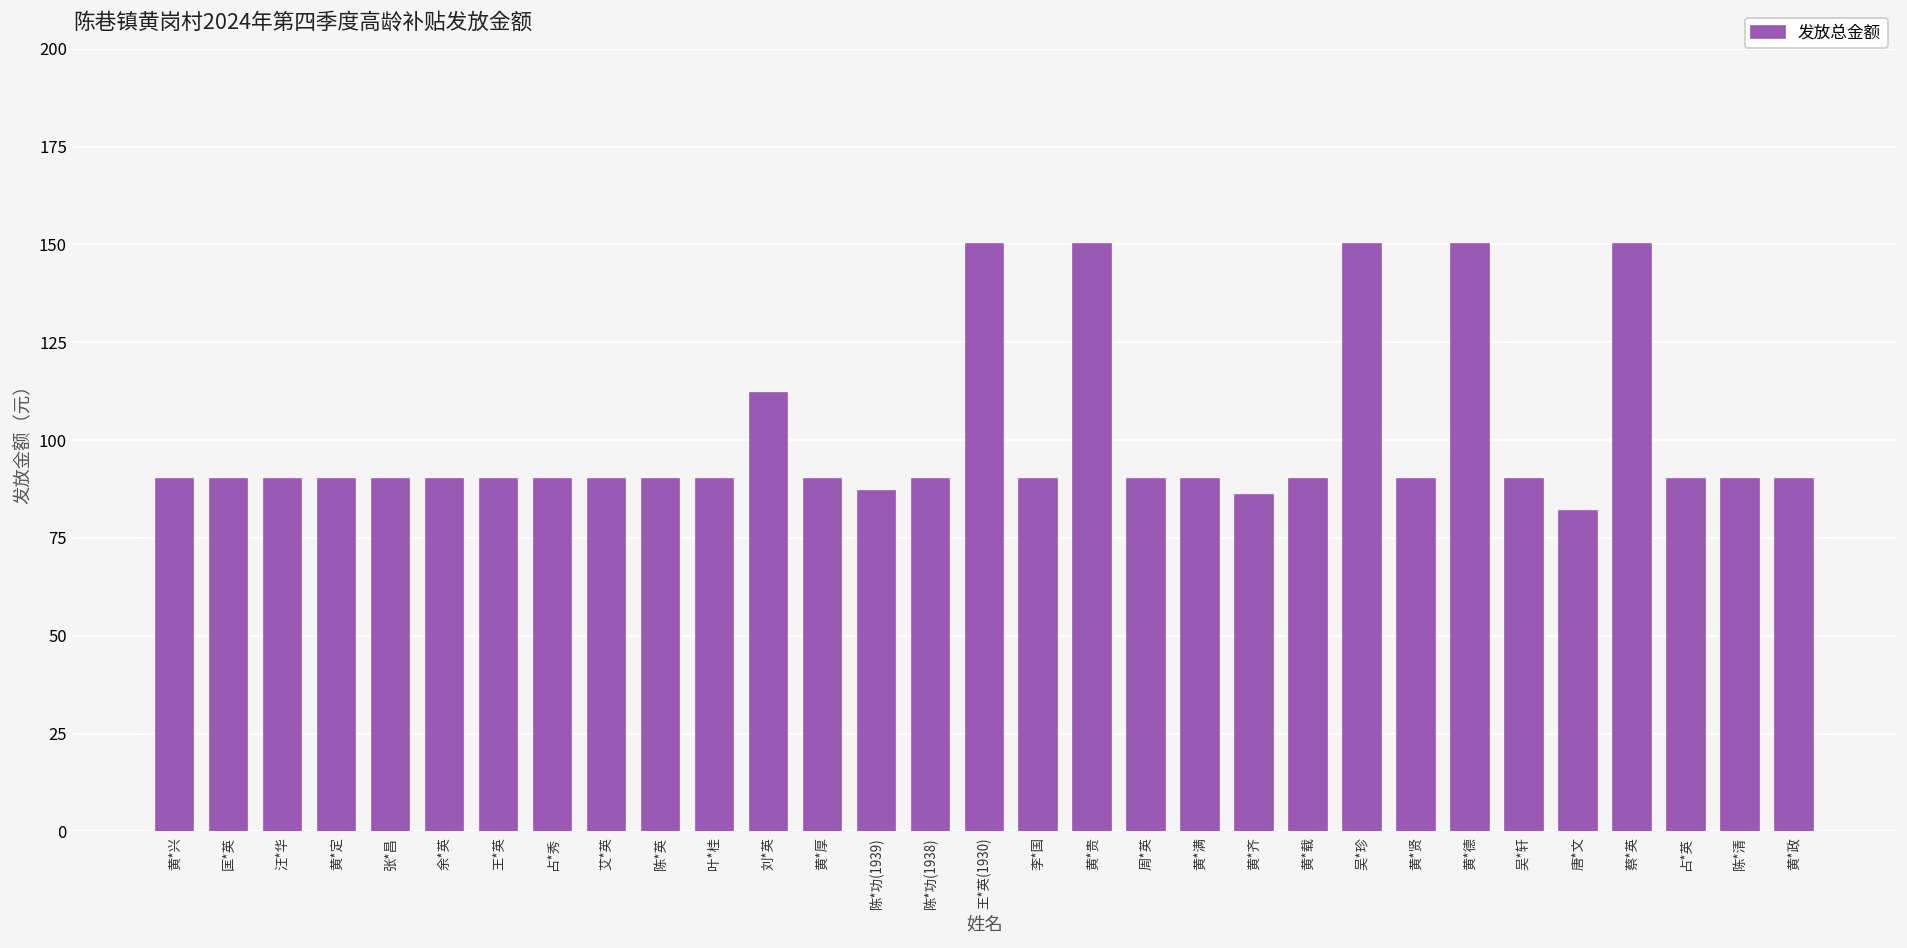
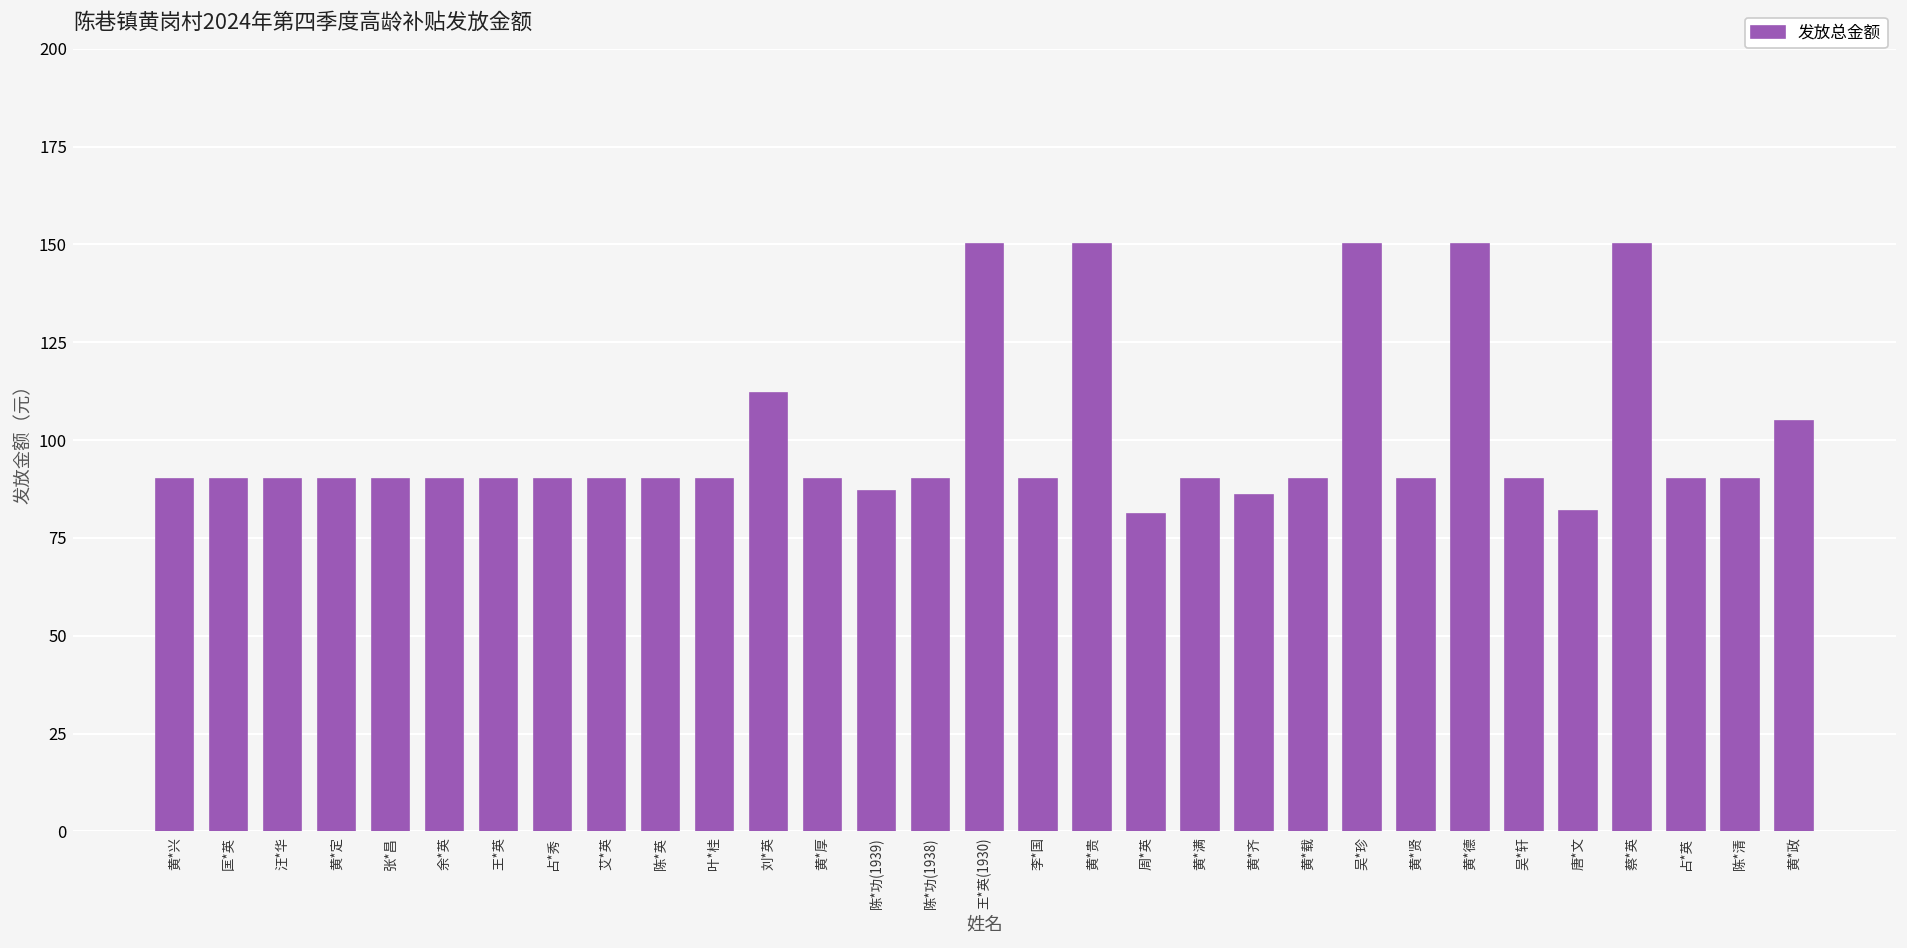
周*英: 90 -> 81
黄*政: 90 -> 105
